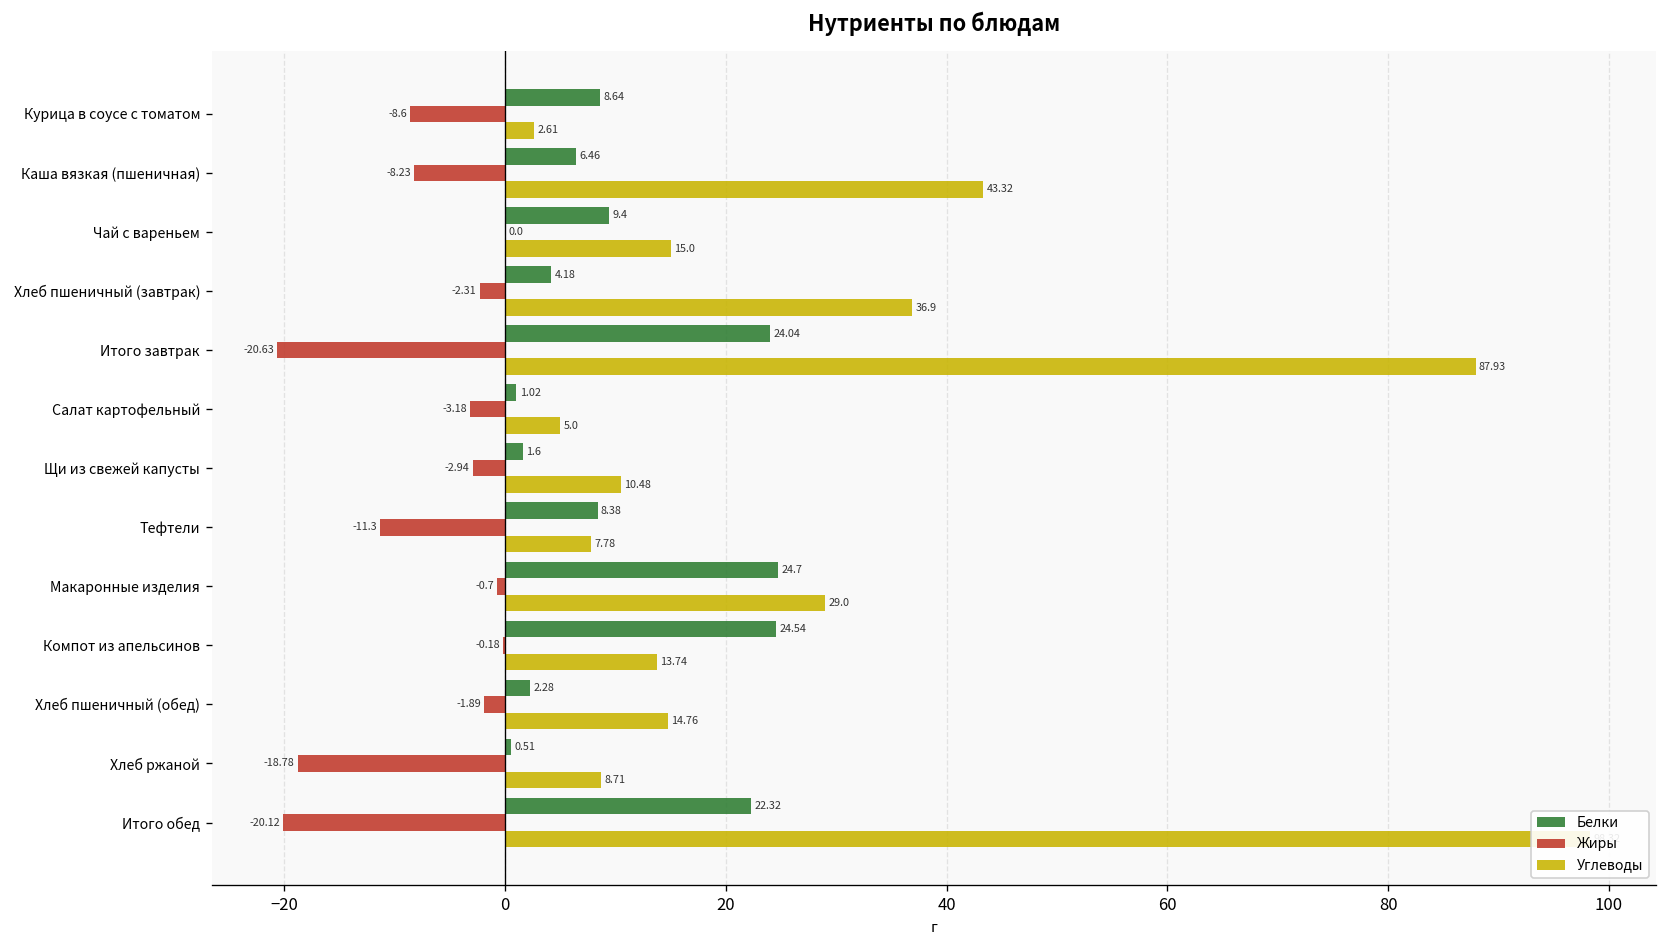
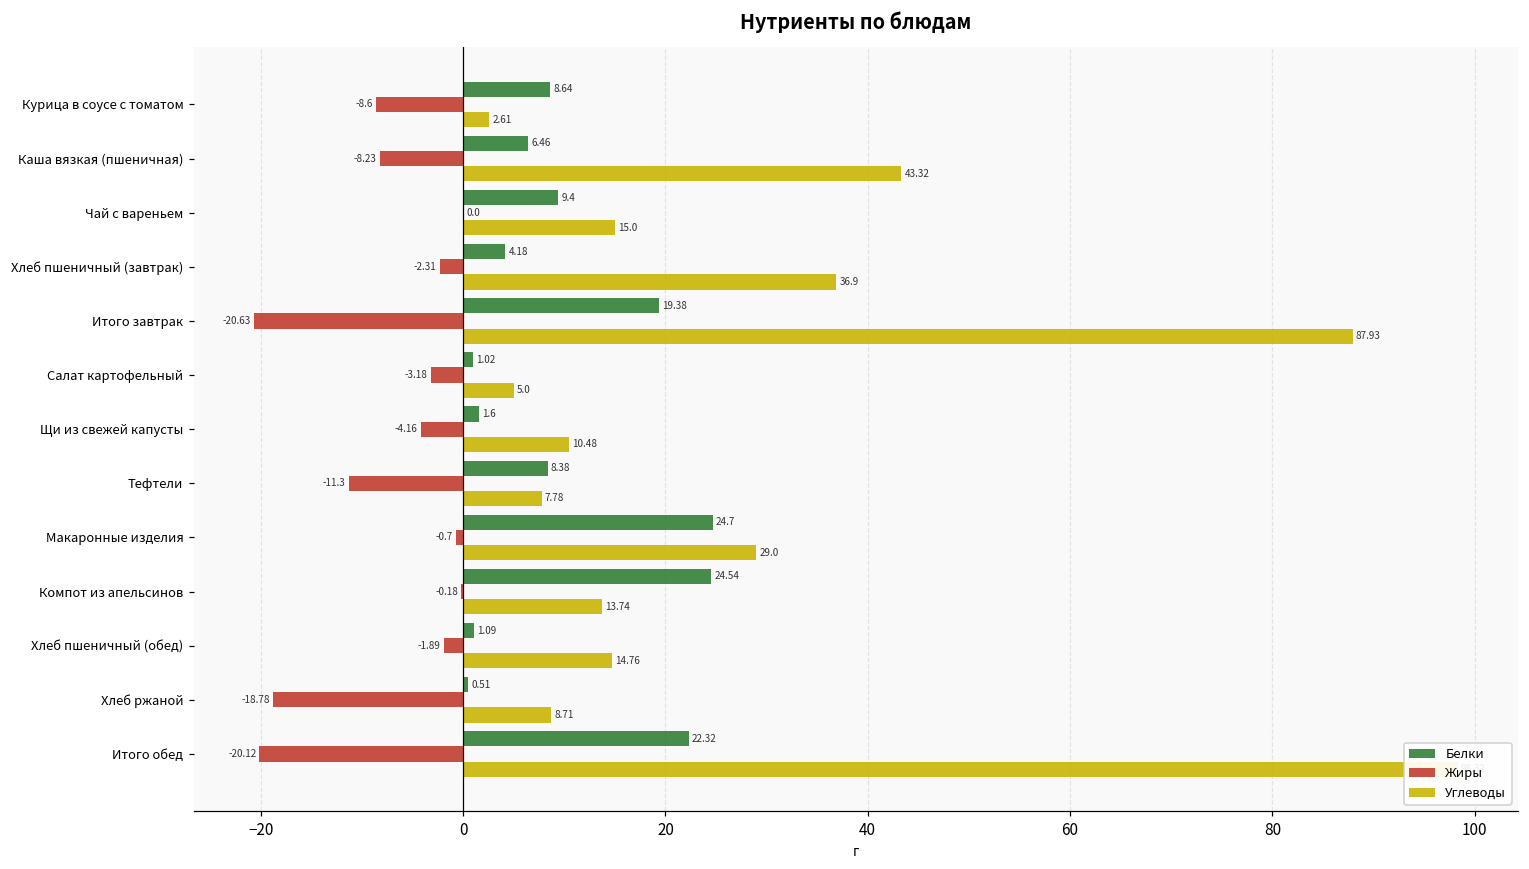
Белки, Итого завтрак: 24.04 -> 19.38
Жиры, Щи из свежей капусты: -2.94 -> -4.16
Белки, Хлеб пшеничный (обед): 2.28 -> 1.09
